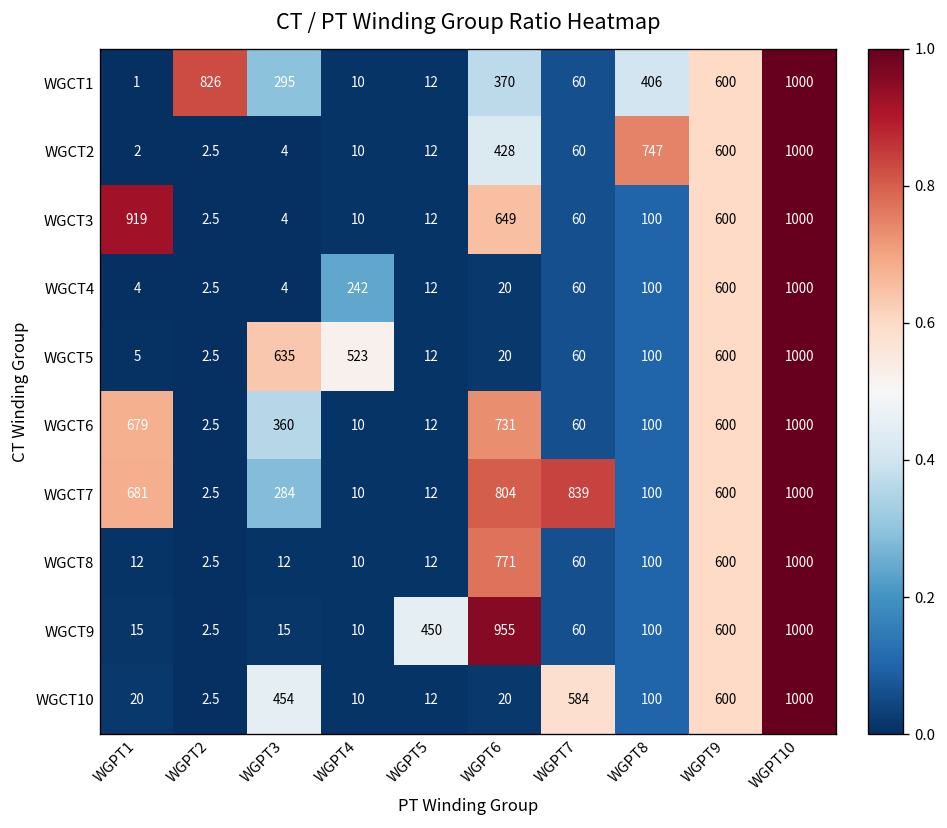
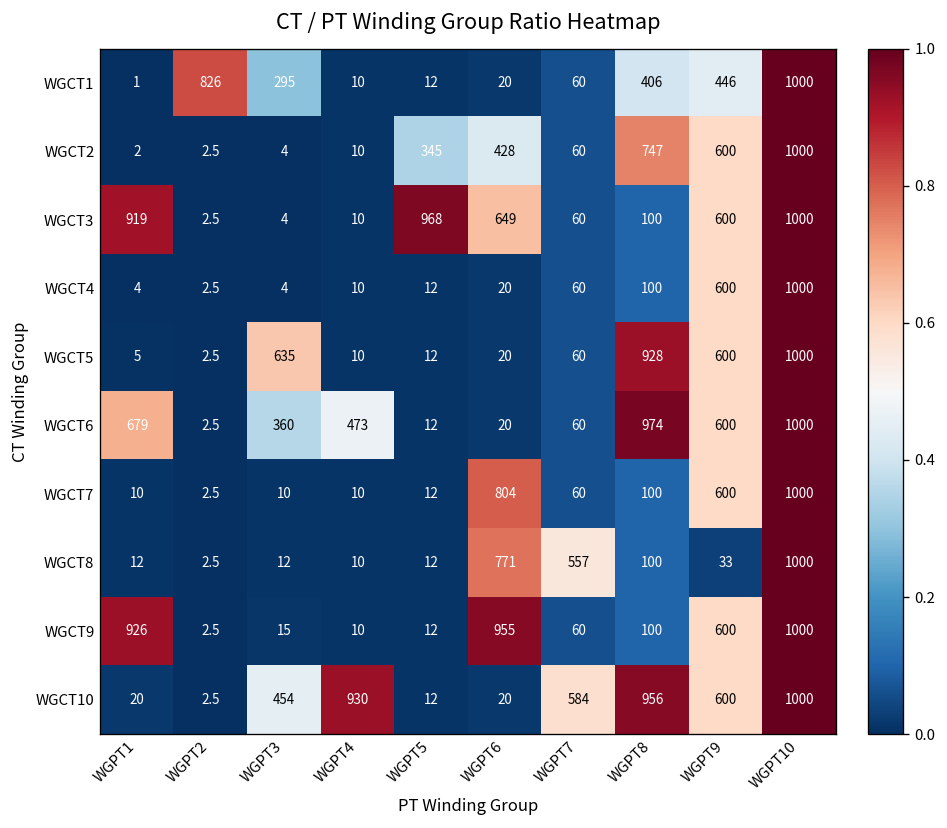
WGCT1, WGPT6: 370 -> 20
WGCT1, WGPT9: 600 -> 446
WGCT2, WGPT5: 12 -> 345
WGCT3, WGPT5: 12 -> 968
WGCT4, WGPT4: 242 -> 10
WGCT5, WGPT4: 523 -> 10
WGCT5, WGPT8: 100 -> 928
WGCT6, WGPT4: 10 -> 473
WGCT6, WGPT6: 731 -> 20
WGCT6, WGPT8: 100 -> 974
WGCT7, WGPT1: 681 -> 10
WGCT7, WGPT3: 284 -> 10
WGCT7, WGPT7: 839 -> 60
WGCT8, WGPT7: 60 -> 557
WGCT8, WGPT9: 600 -> 33
WGCT9, WGPT1: 15 -> 926
WGCT9, WGPT5: 450 -> 12
WGCT10, WGPT4: 10 -> 930
WGCT10, WGPT8: 100 -> 956
